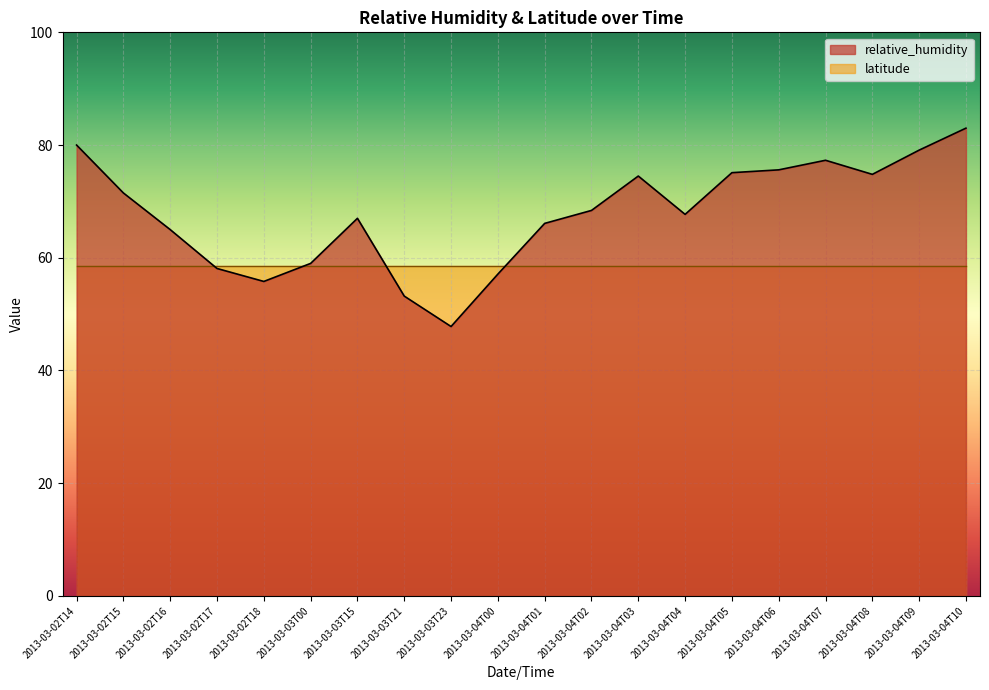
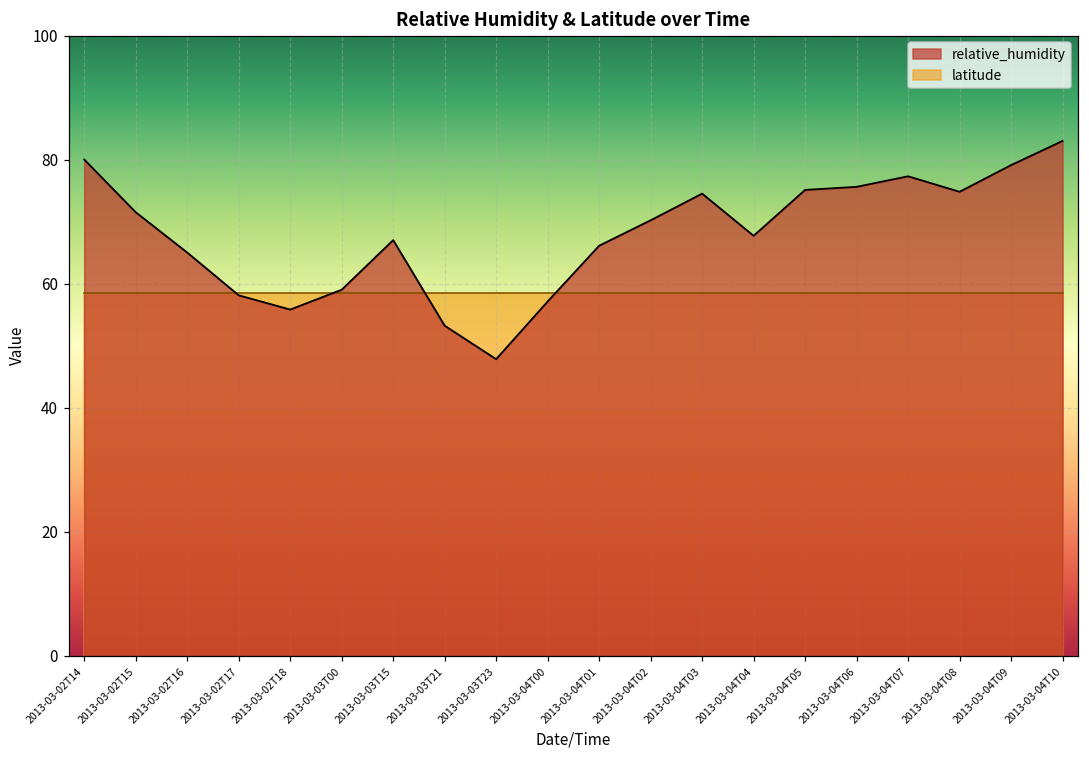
relative_humidity, 2013-03-04T02: 68 -> 70
